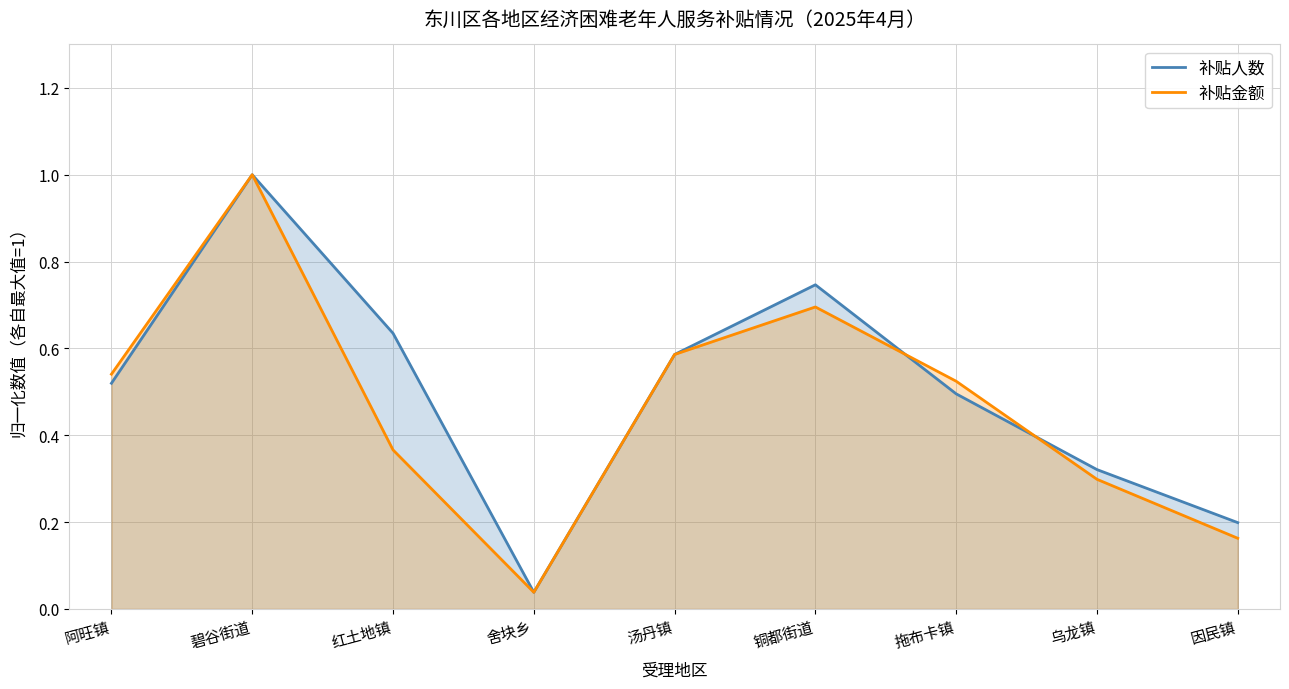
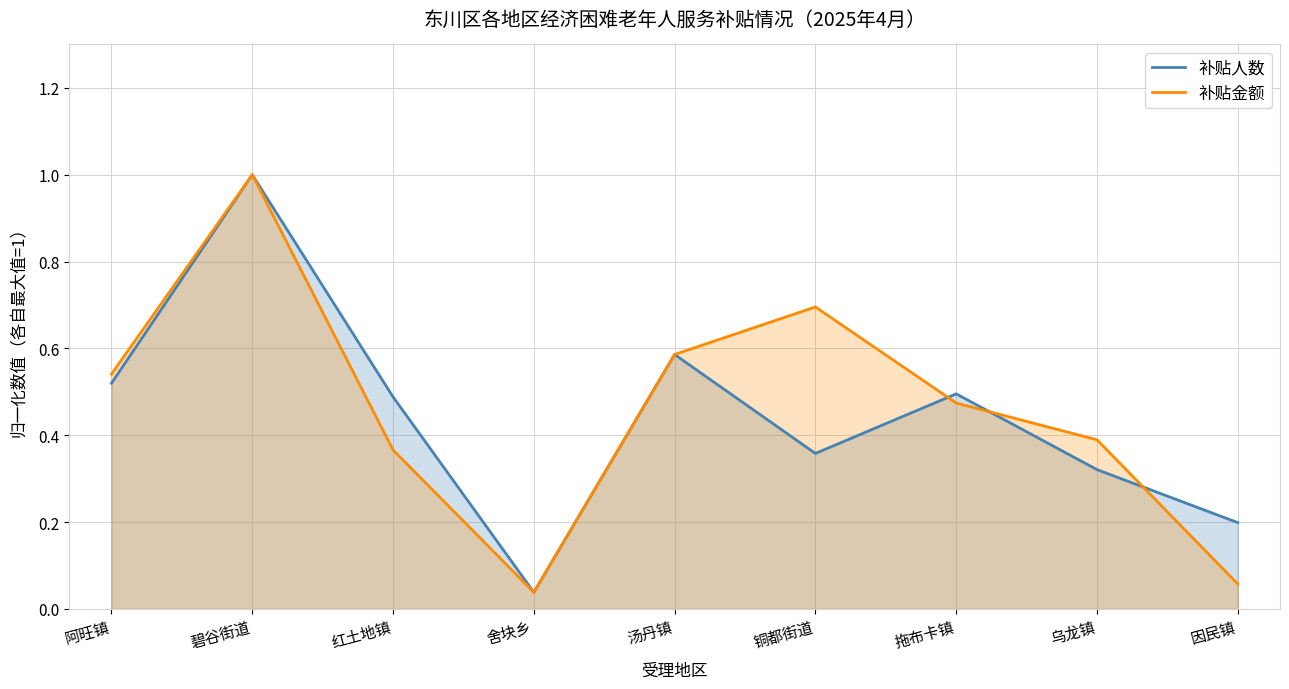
补贴人数, 红土地镇: 0.63 -> 0.49
补贴人数, 铜都街道: 0.75 -> 0.36
补贴金额, 拖布卡镇: 0.52 -> 0.47
补贴金额, 乌龙镇: 0.30 -> 0.39
补贴金额, 因民镇: 0.16 -> 0.06
